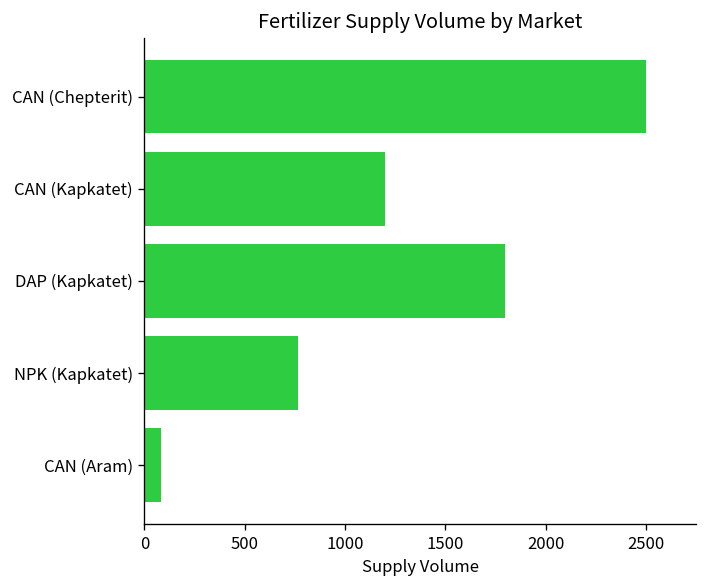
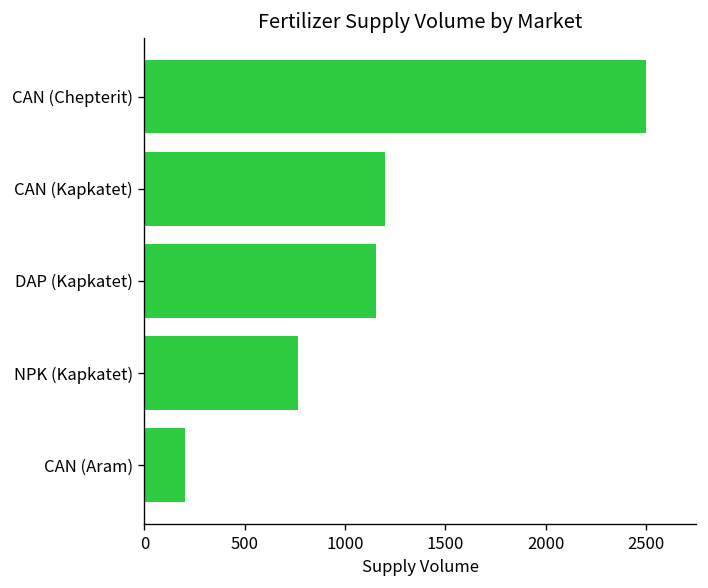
DAP (Kapkatet): 1800 -> 1150
CAN (Aram): 80 -> 200
